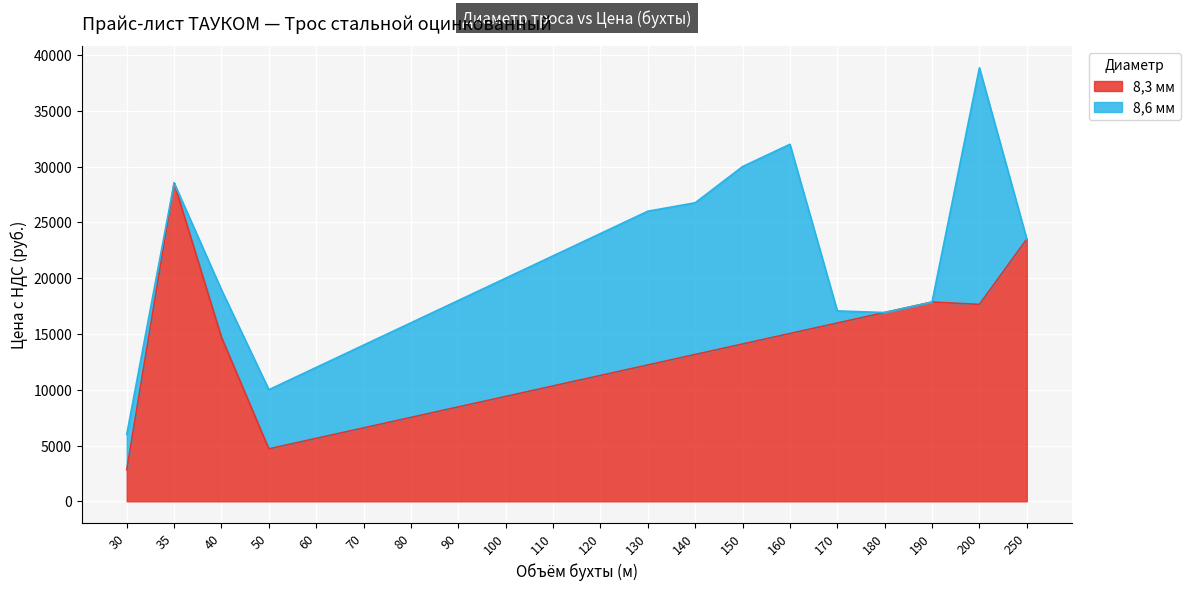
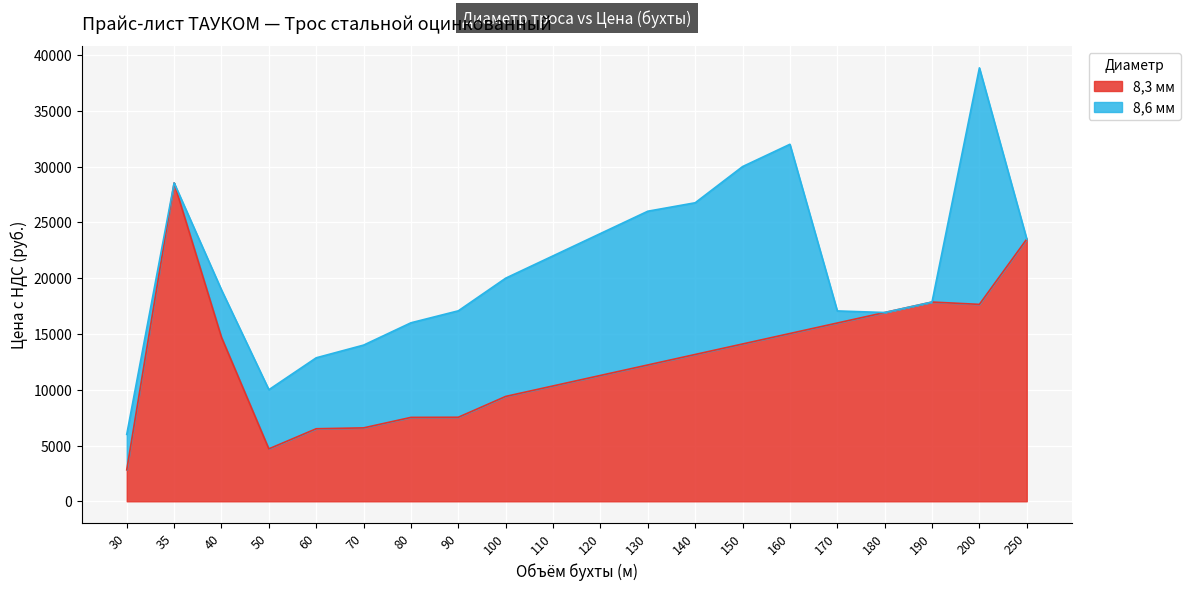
8,3 мм, 60: 5600 -> 6500
8,3 мм, 90: 8500 -> 7500
